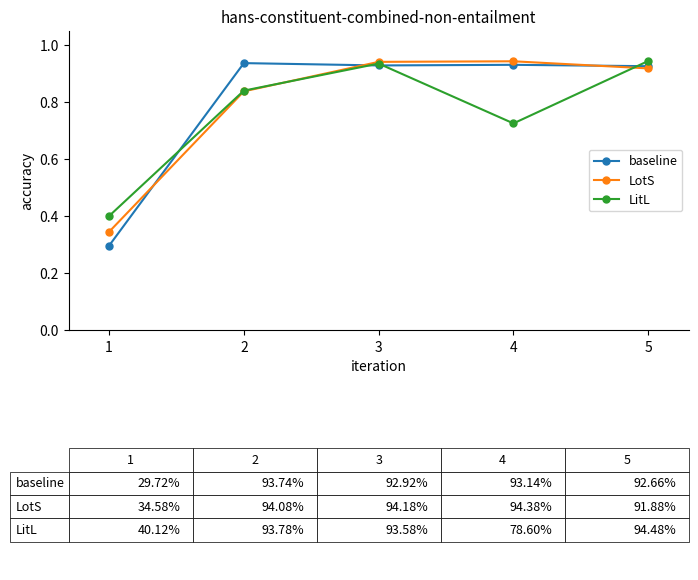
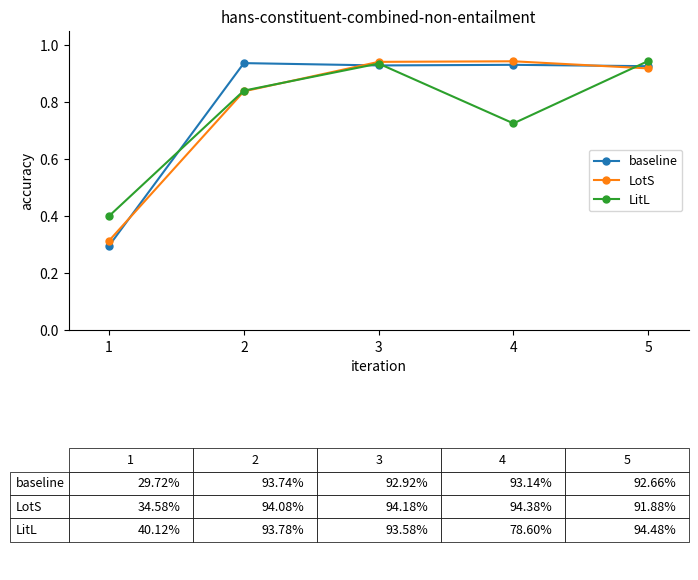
LotS, 1: 0.35 -> 0.31
